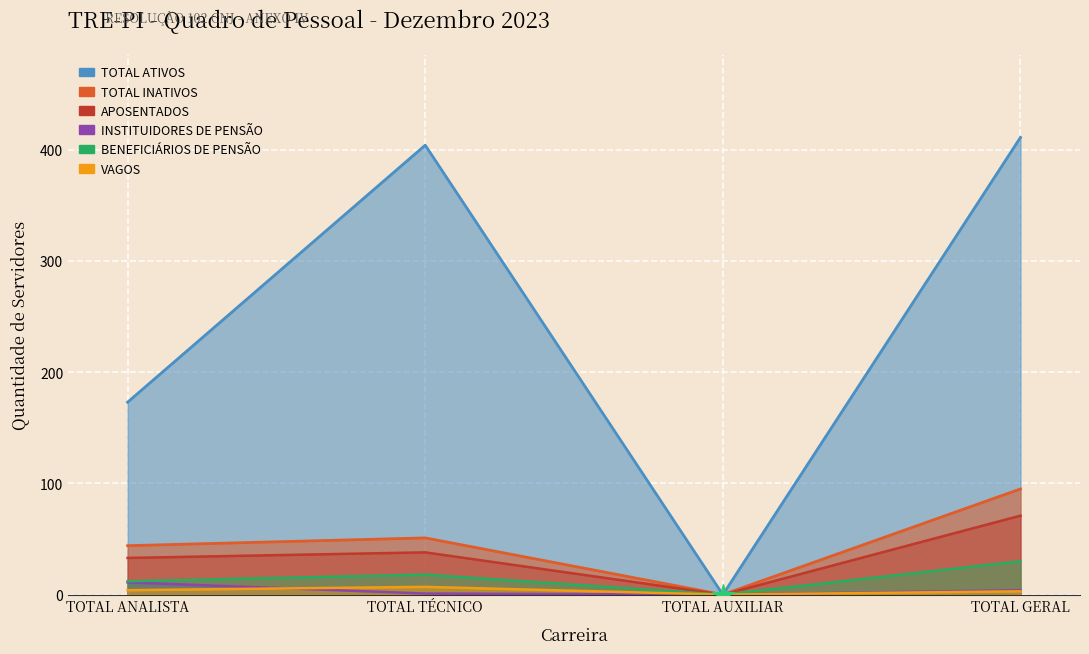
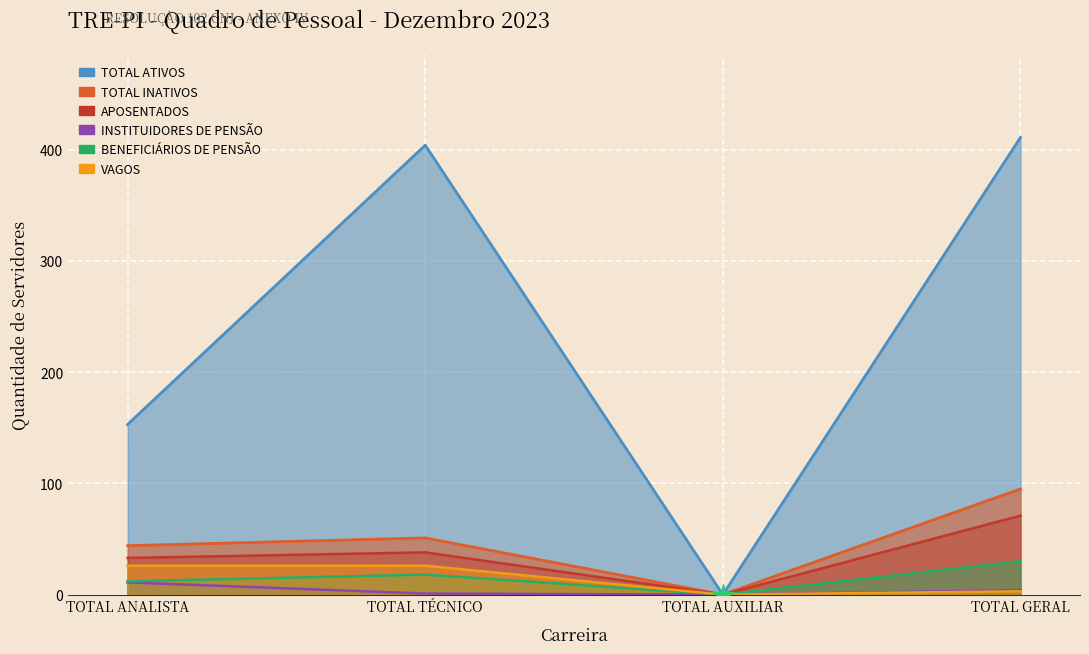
TOTAL ATIVOS, TOTAL ANALISTA: 173 -> 153
VAGOS, TOTAL ANALISTA: 4 -> 26
VAGOS, TOTAL TÉCNICO: 7 -> 26
